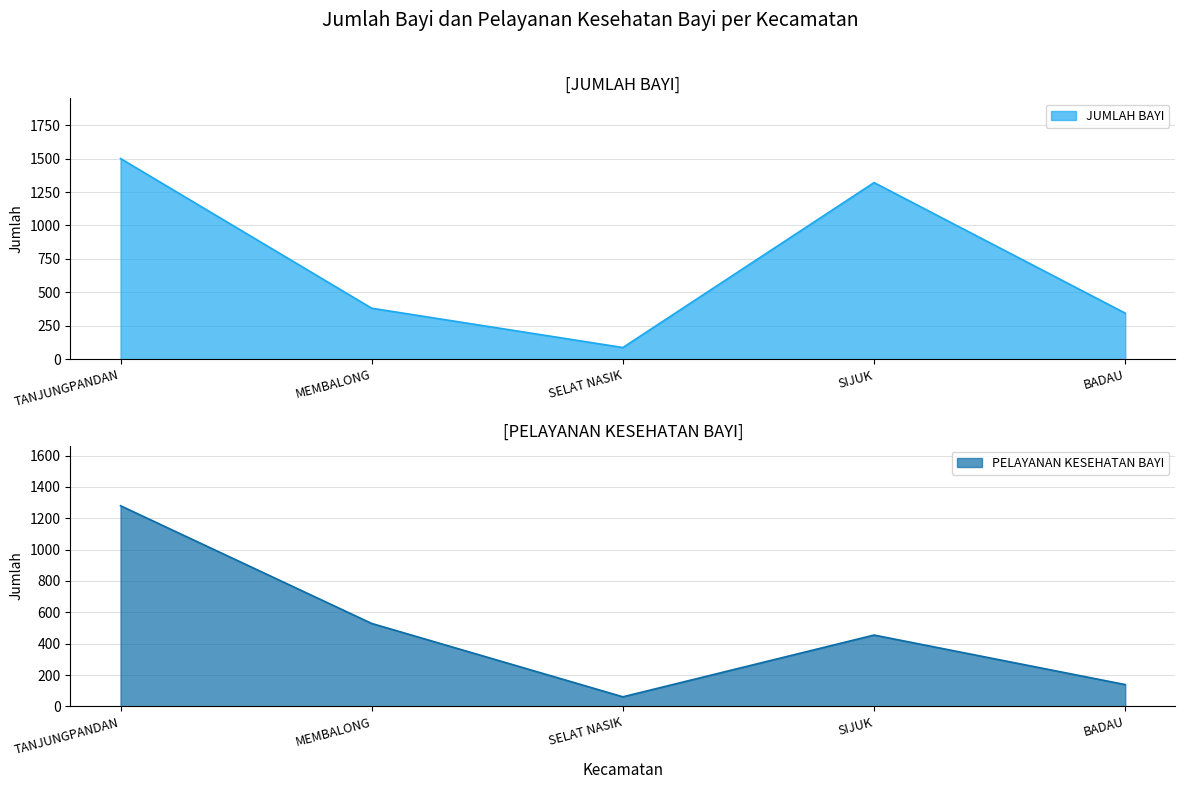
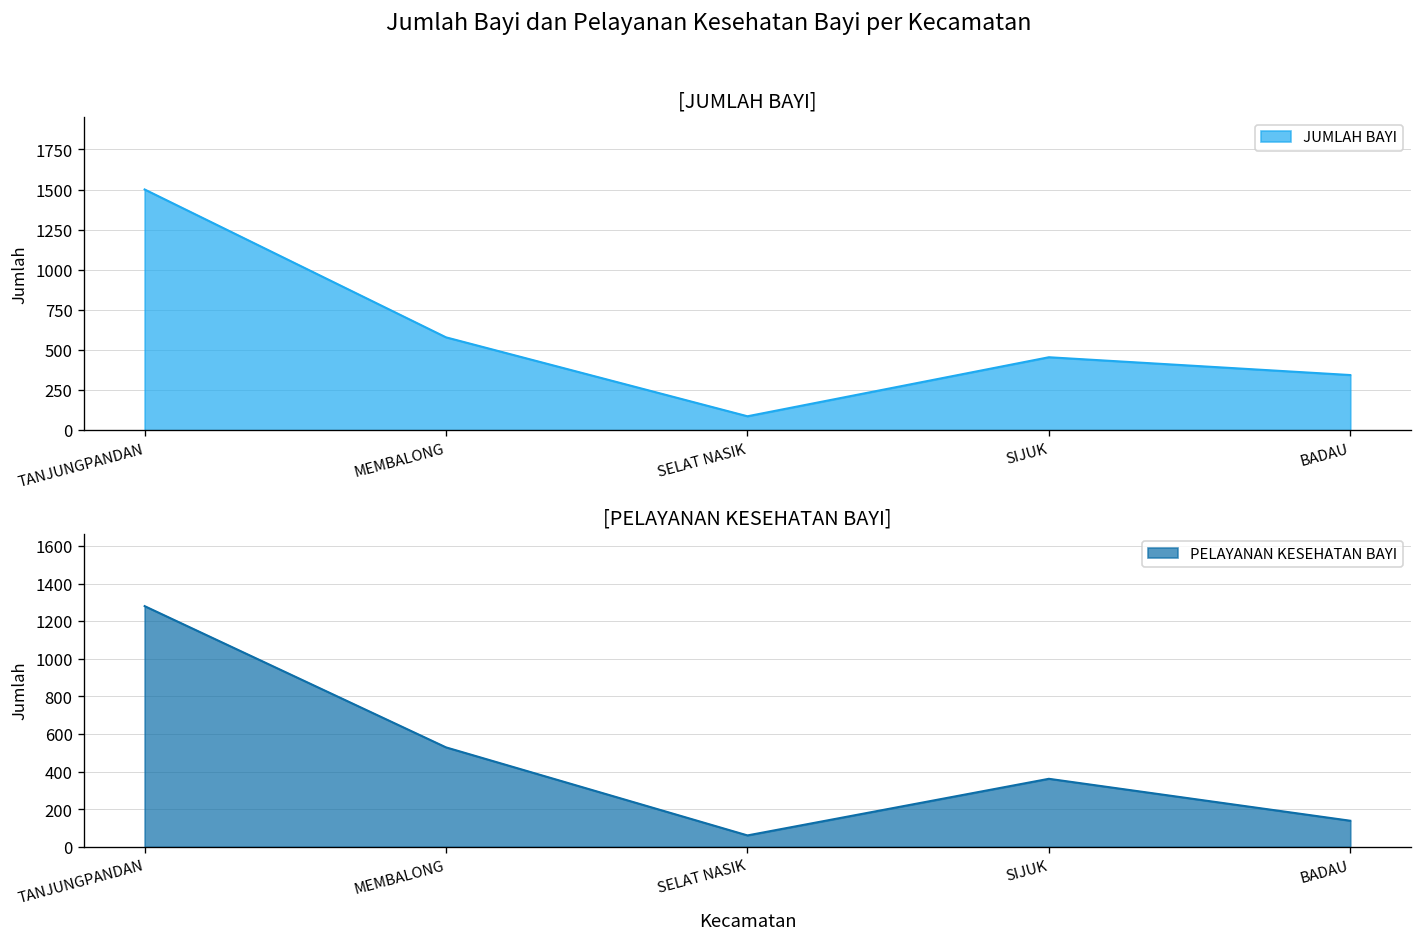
[JUMLAH BAYI], MEMBALONG: 380 -> 580
[JUMLAH BAYI], SIJUK: 1320 -> 460
[PELAYANAN KESEHATAN BAYI], SIJUK: 460 -> 360
